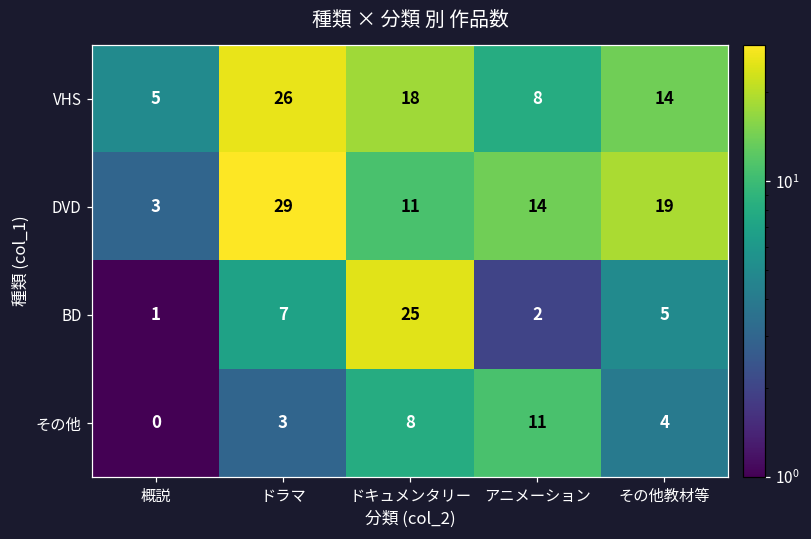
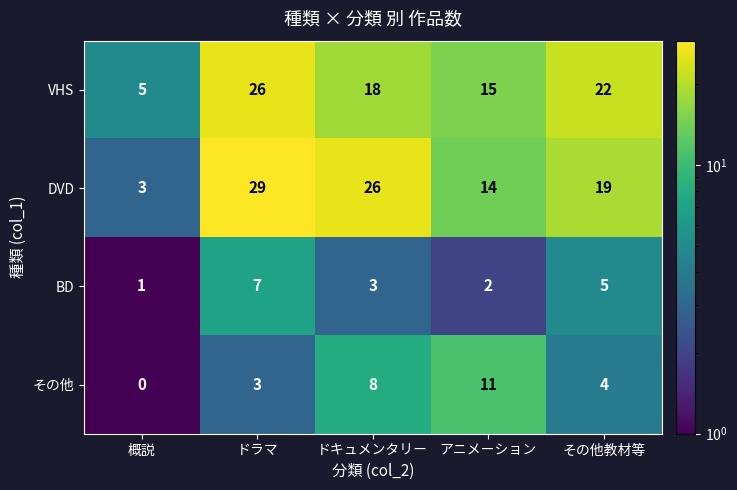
VHS, アニメーション: 8 -> 15
VHS, その他教材等: 14 -> 22
DVD, ドキュメンタリー: 11 -> 26
BD, ドキュメンタリー: 25 -> 3
